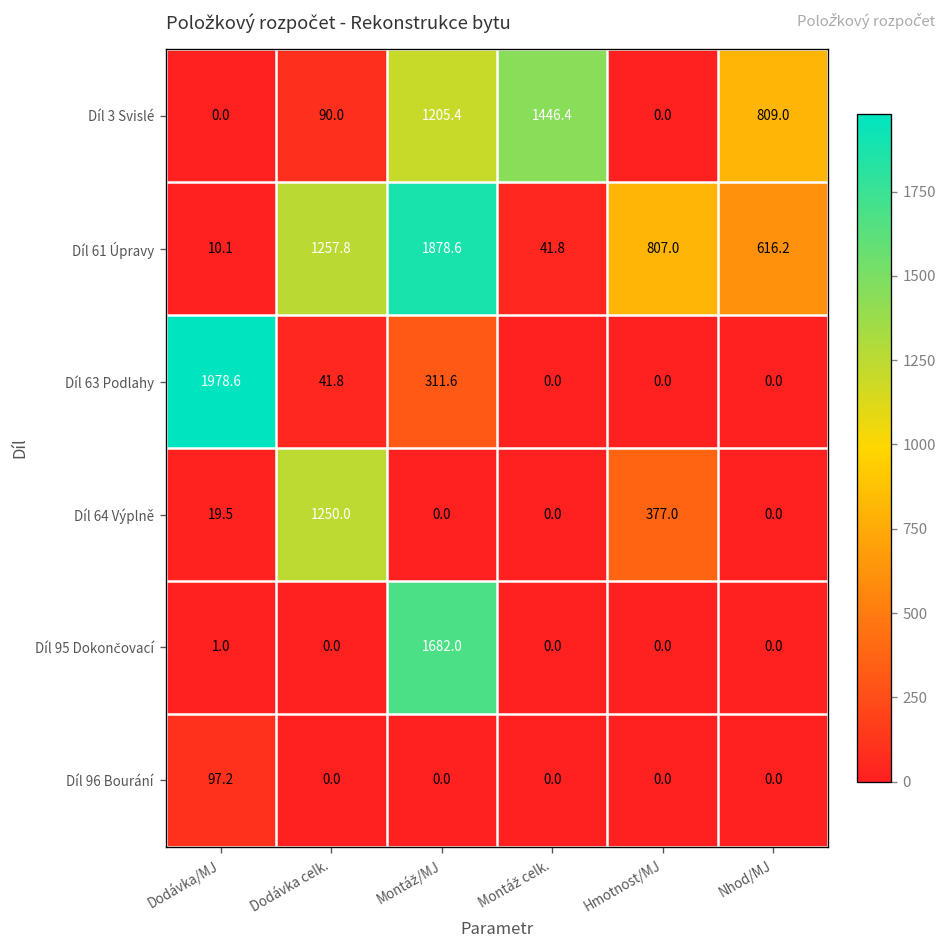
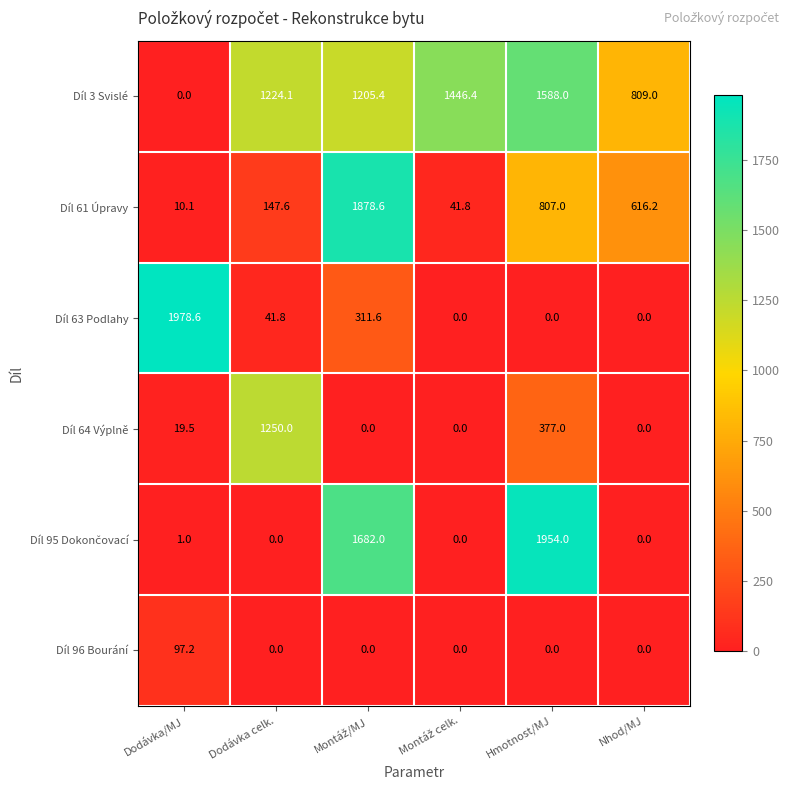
Díl 3 Svislé, Dodávka celk.: 90.0 -> 1224.1
Díl 3 Svislé, Hmotnost/MJ: 0.0 -> 1588.0
Díl 61 Úpravy, Dodávka celk.: 1257.8 -> 147.6
Díl 95 Dokončovací, Hmotnost/MJ: 0.0 -> 1954.0
